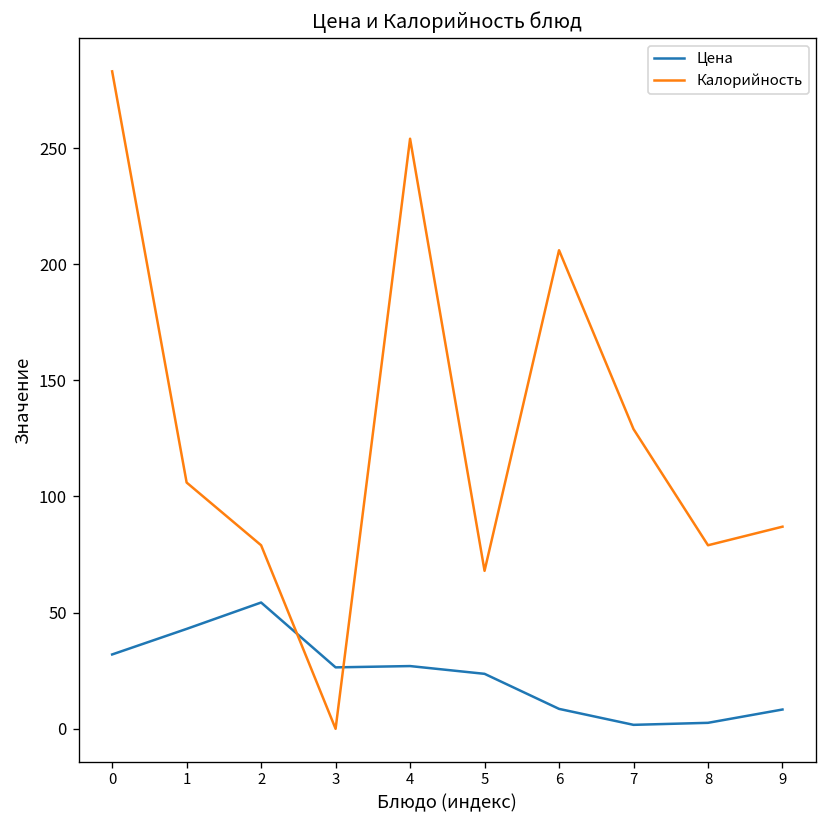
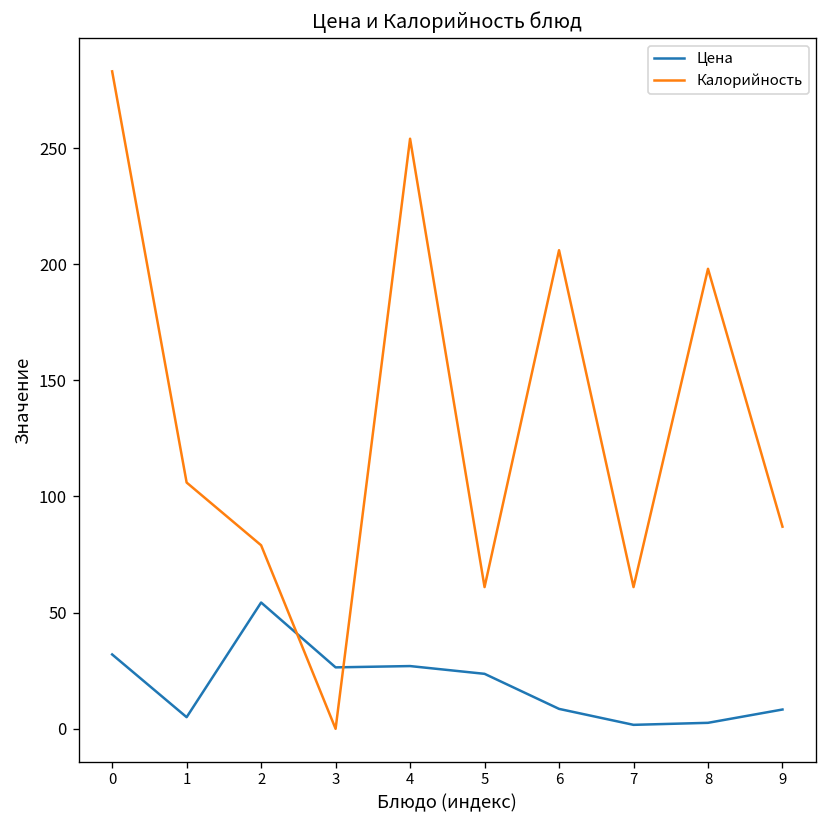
Цена, 1: 43 -> 5
Калорийность, 5: 68 -> 61
Калорийность, 7: 129 -> 61
Калорийность, 8: 79 -> 198
